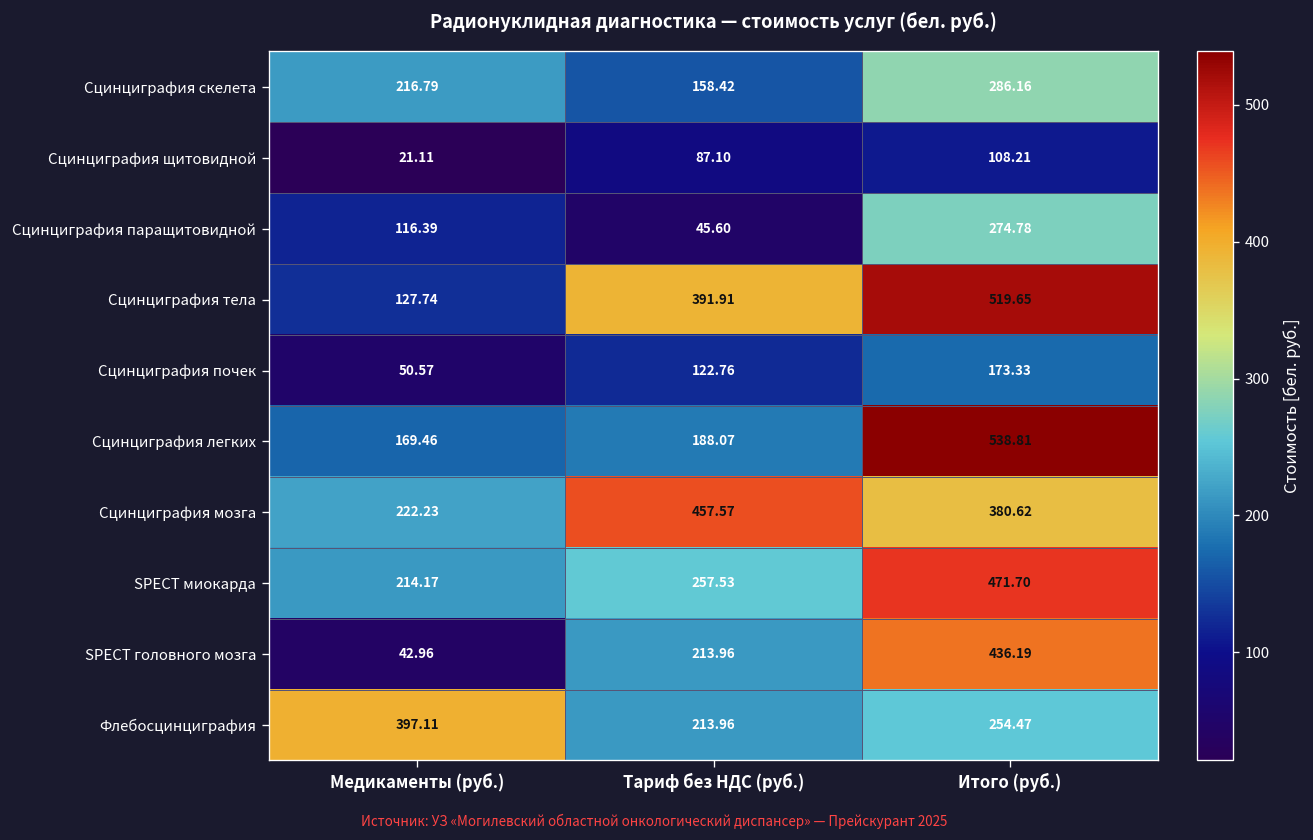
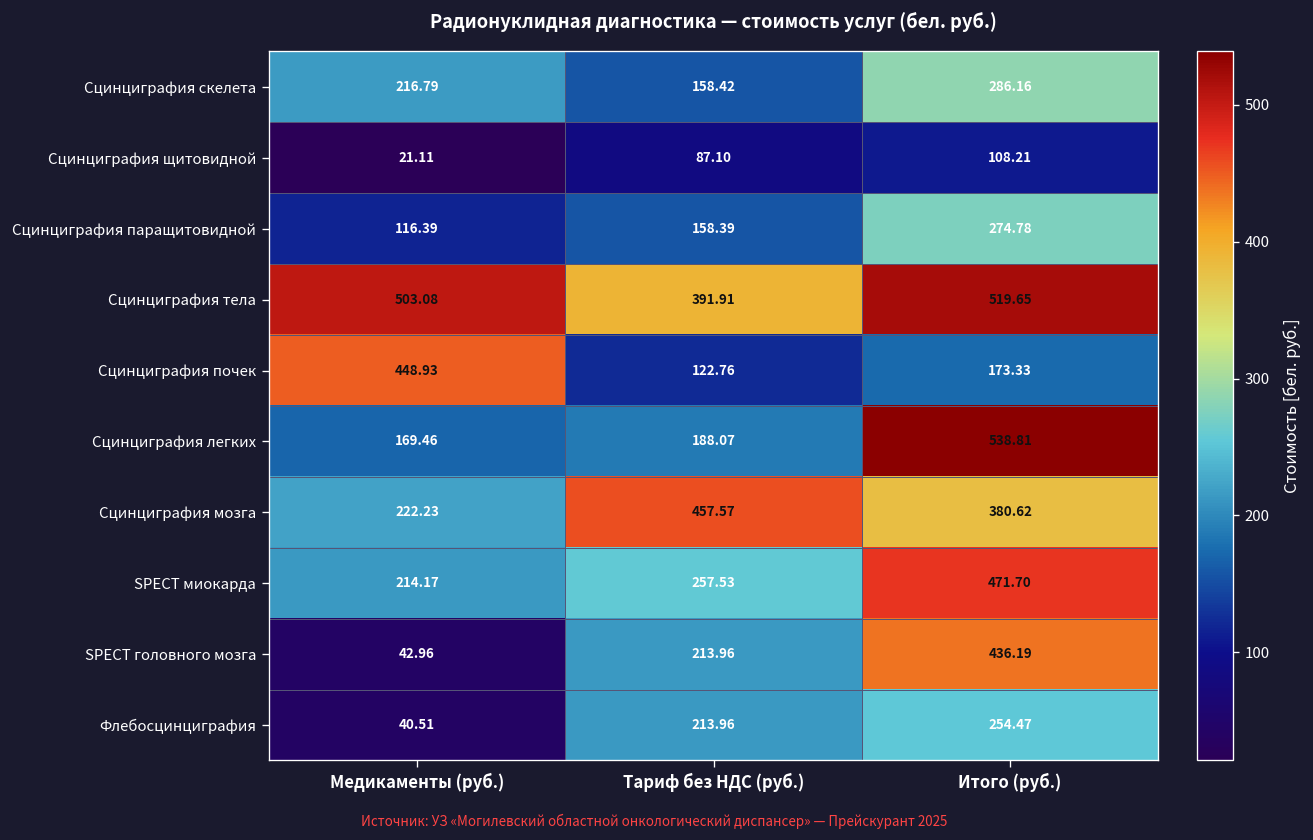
Сцинциграфия паращитовидной, Тариф без НДС (руб.): 45.60 -> 158.39
Сцинциграфия тела, Медикаменты (руб.): 127.74 -> 503.08
Сцинциграфия почек, Медикаменты (руб.): 50.57 -> 448.93
Флебосцинциграфия, Медикаменты (руб.): 397.11 -> 40.51
